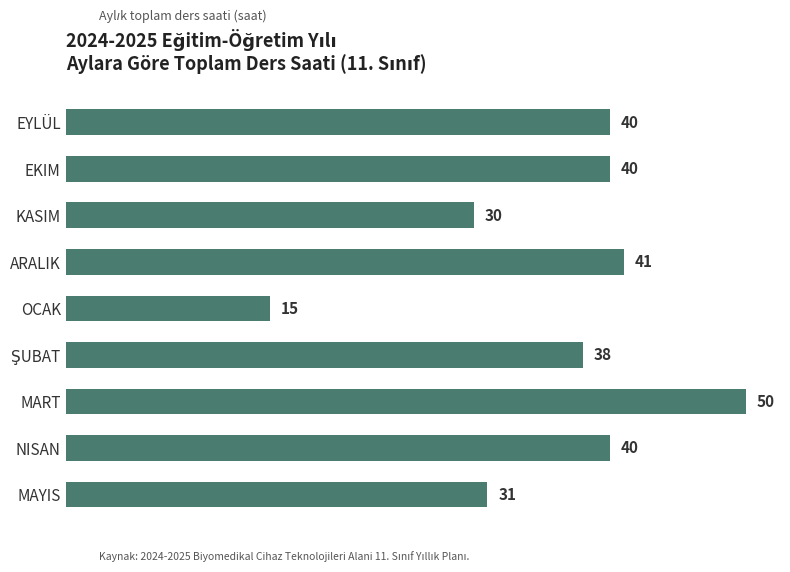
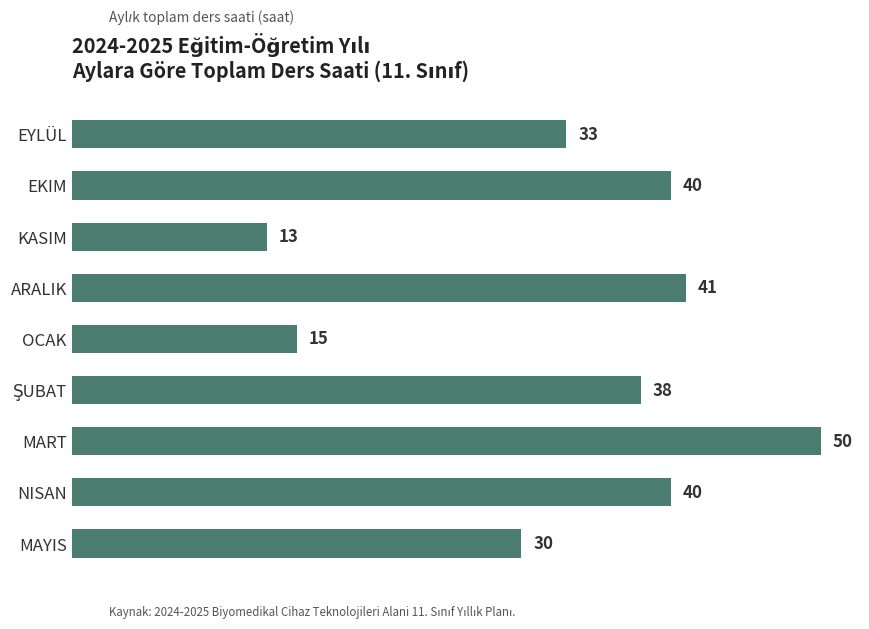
EYLÜL: 40 -> 33
KASIM: 30 -> 13
MAYIS: 31 -> 30
